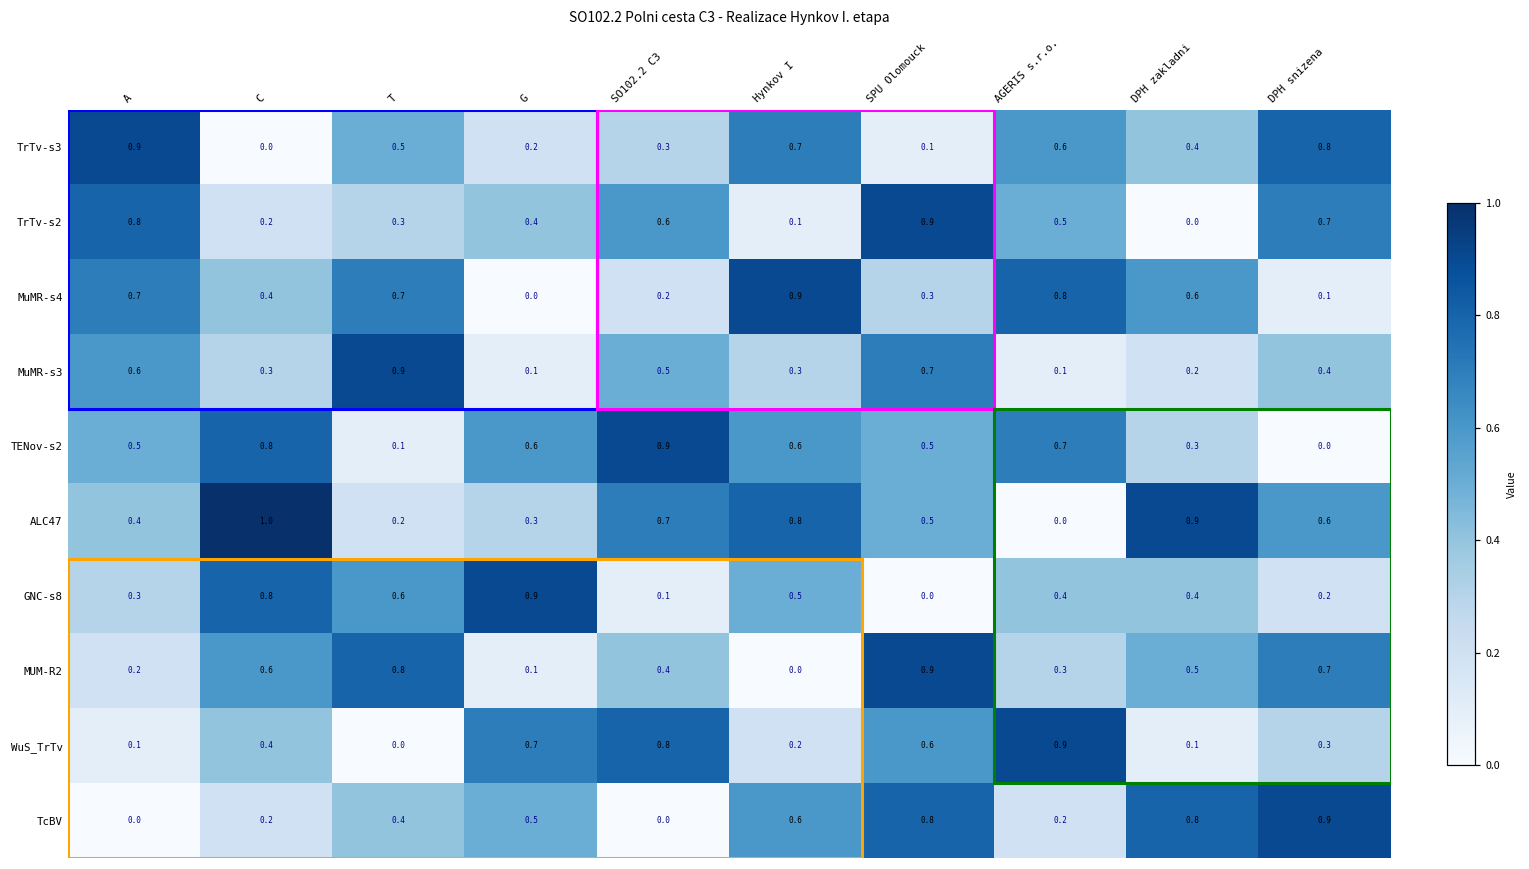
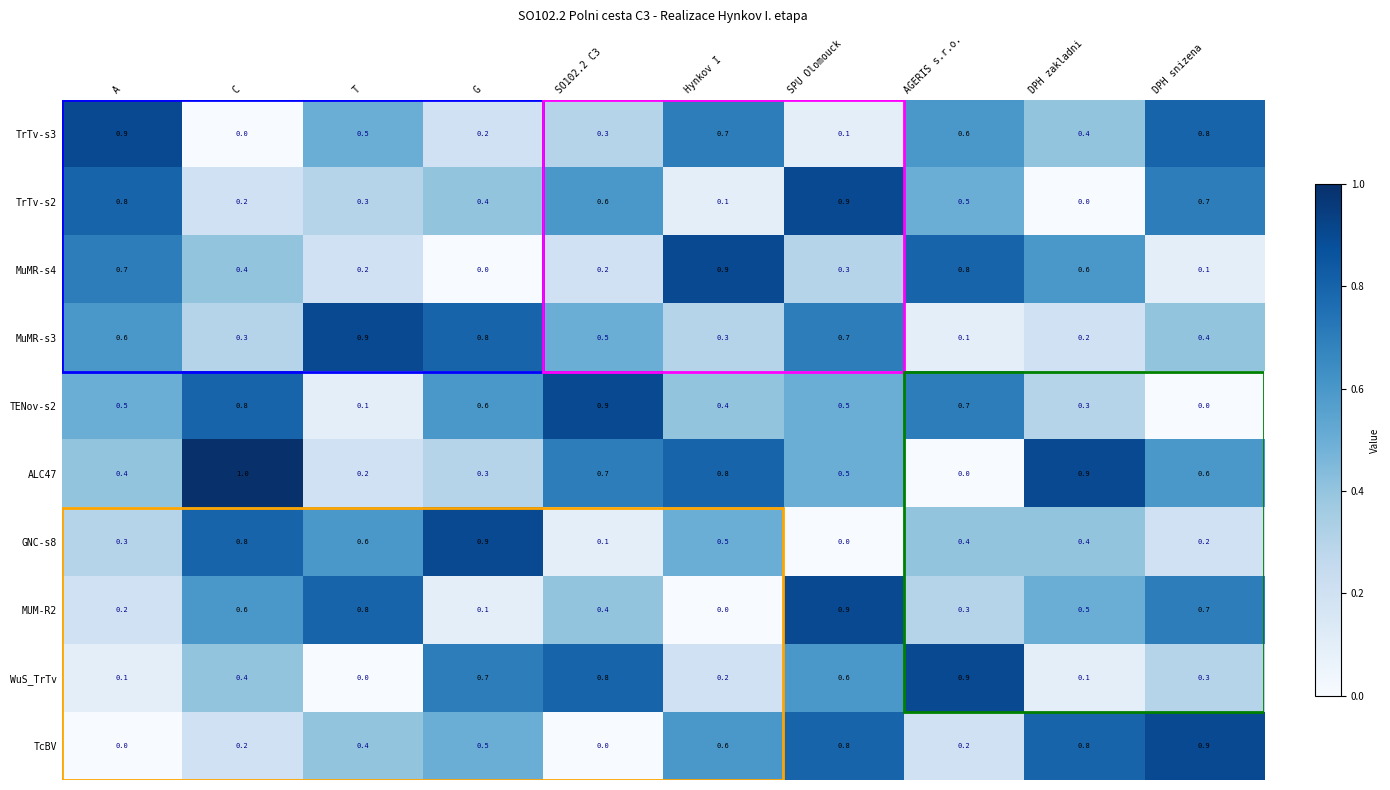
MuMR-s4, T: 0.7 -> 0.2
MuMR-s3, G: 0.1 -> 0.8
TENov-s2, Hynkov I: 0.6 -> 0.4
